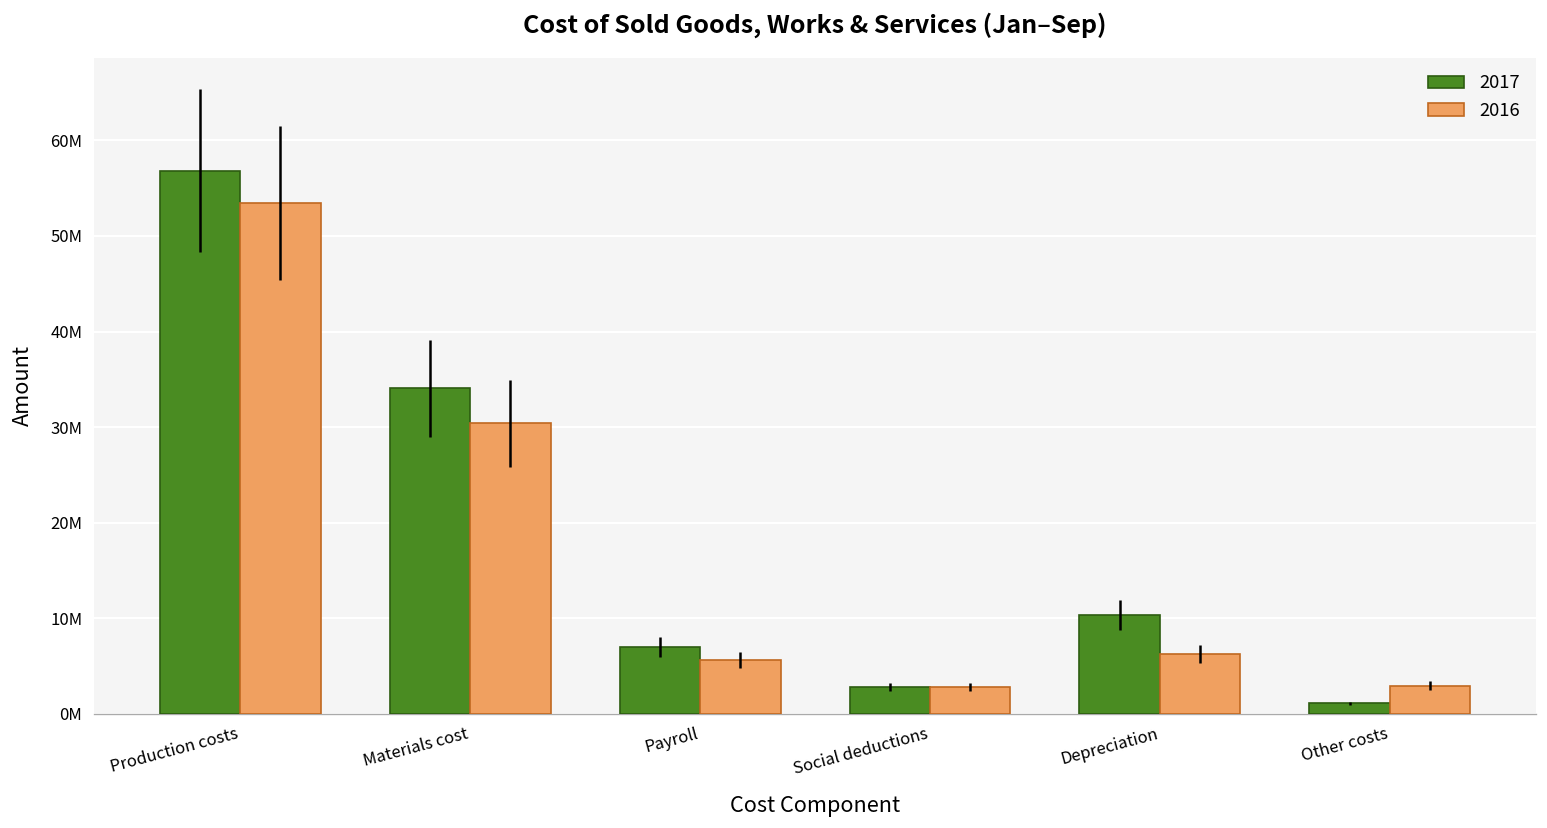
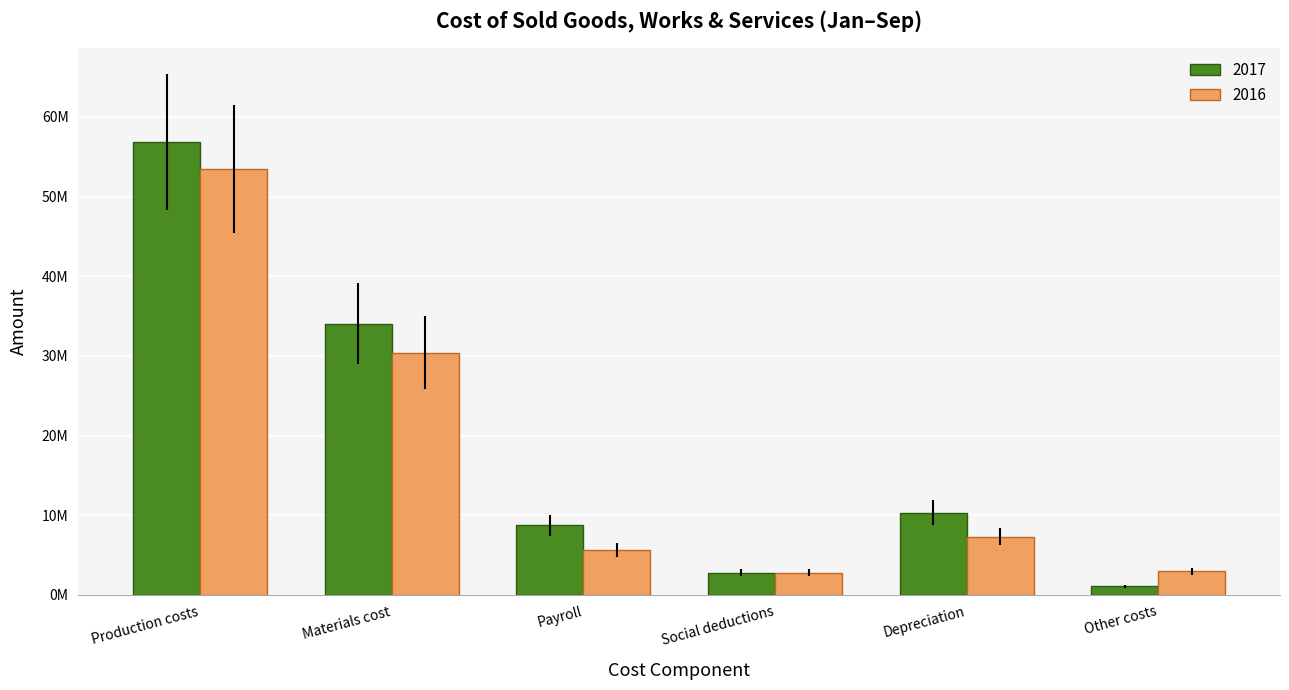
2017, Payroll: 7000000 -> 9000000
2016, Depreciation: 6000000 -> 7000000
